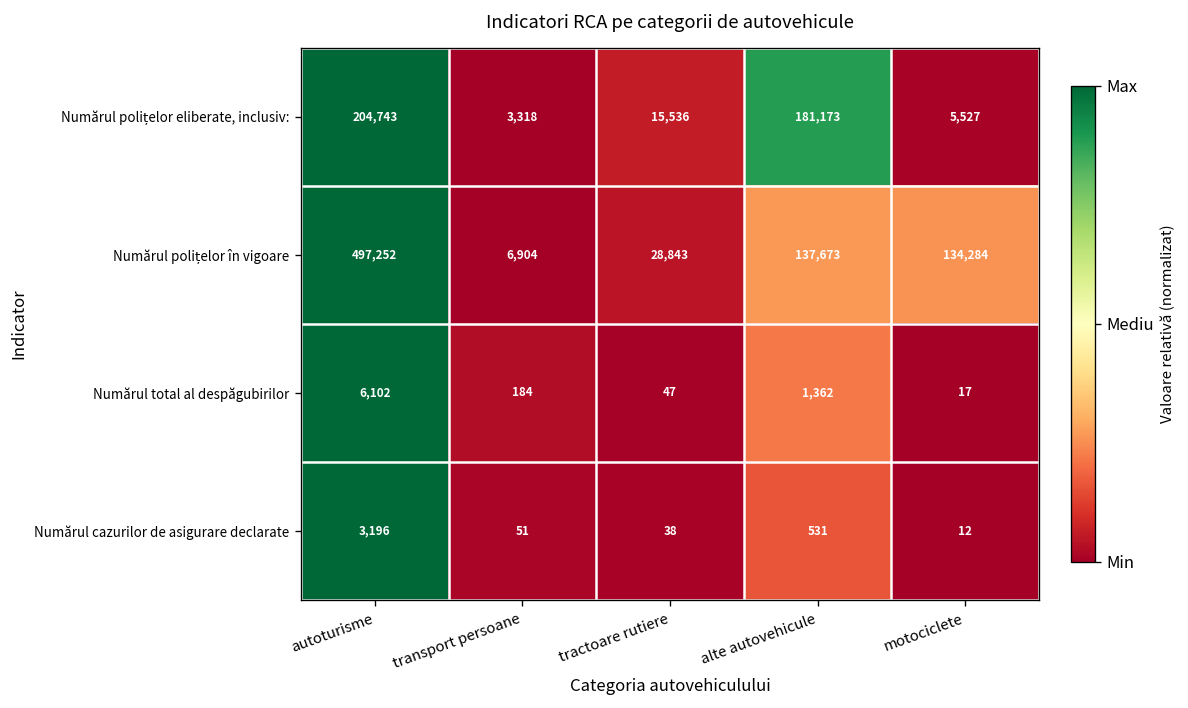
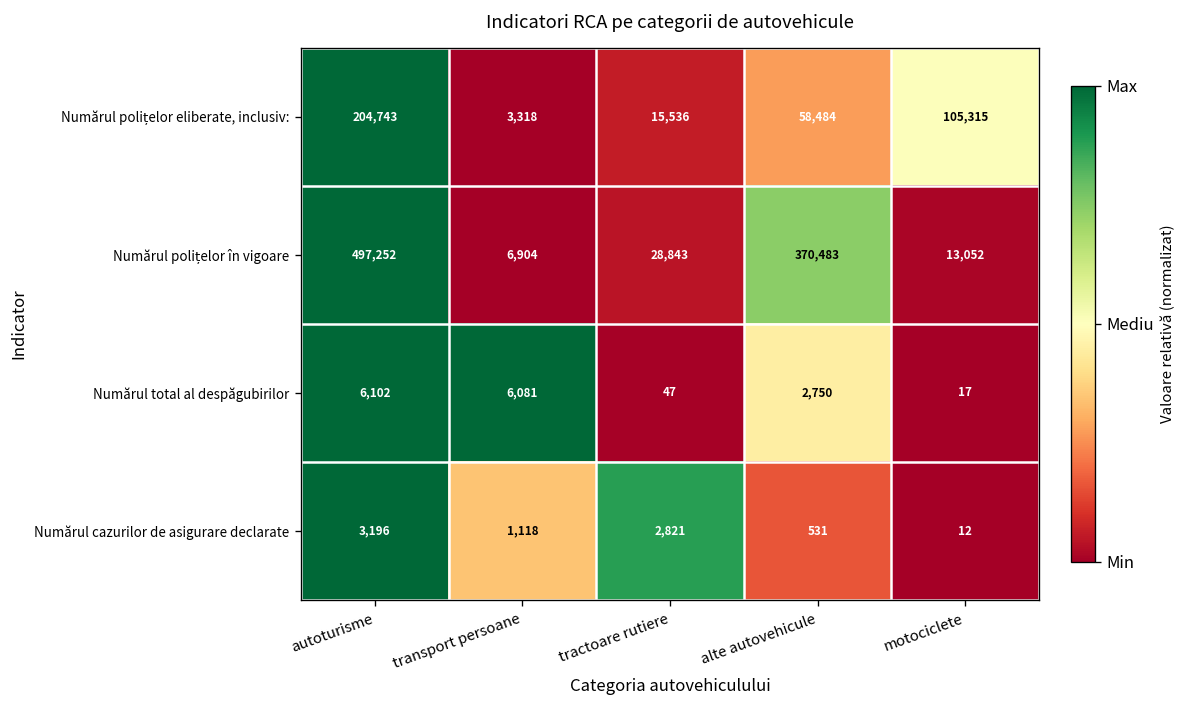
Numărul polițelor eliberate, inclusiv:, alte autovehicule: 181,173 -> 58,484
Numărul polițelor eliberate, inclusiv:, motociclete: 5,527 -> 105,315
Numărul polițelor în vigoare, alte autovehicule: 137,673 -> 370,483
Numărul polițelor în vigoare, motociclete: 134,284 -> 13,052
Numărul total al despăgubirilor, transport persoane: 184 -> 6,081
Numărul total al despăgubirilor, alte autovehicule: 1,362 -> 2,750
Numărul cazurilor de asigurare declarate, transport persoane: 51 -> 1,118
Numărul cazurilor de asigurare declarate, tractoare rutiere: 38 -> 2,821
